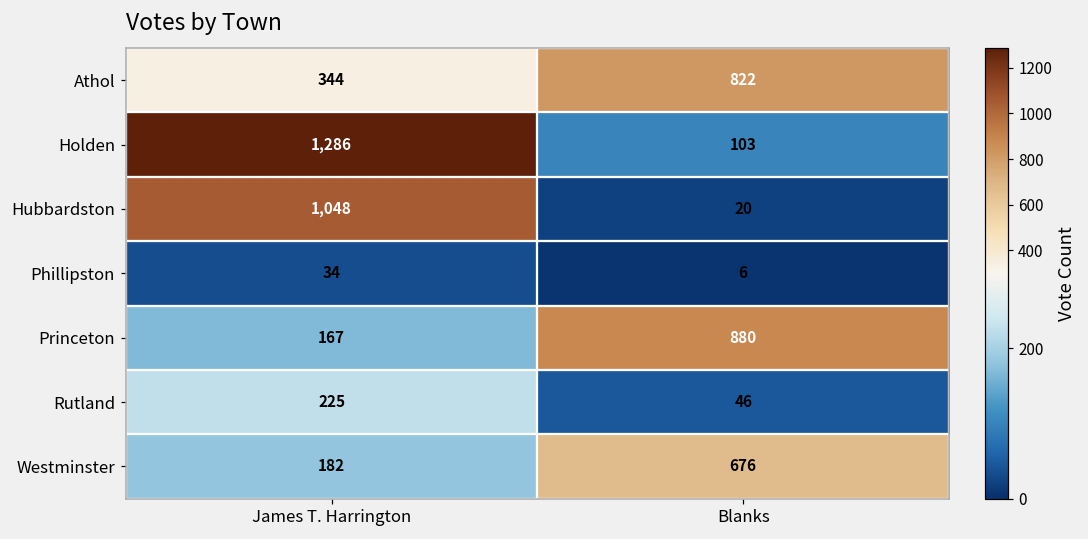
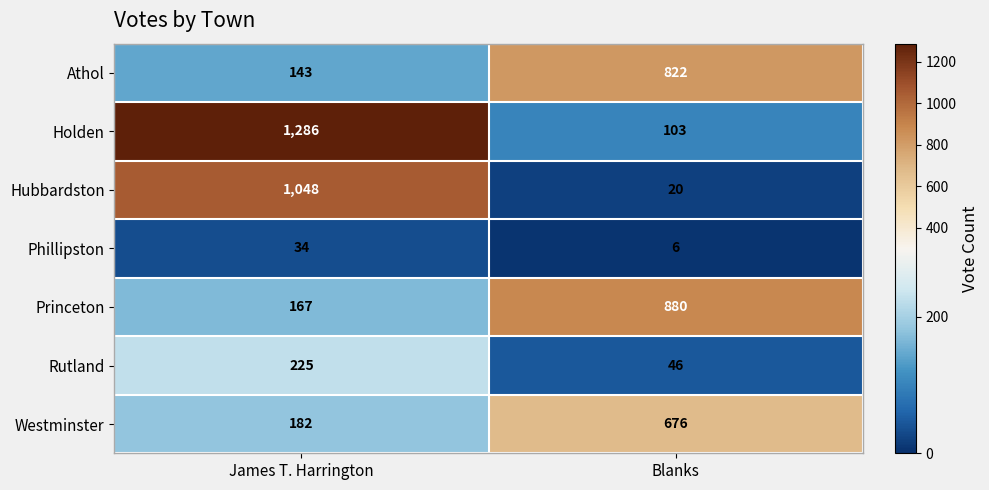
Athol, James T. Harrington: 344 -> 143
